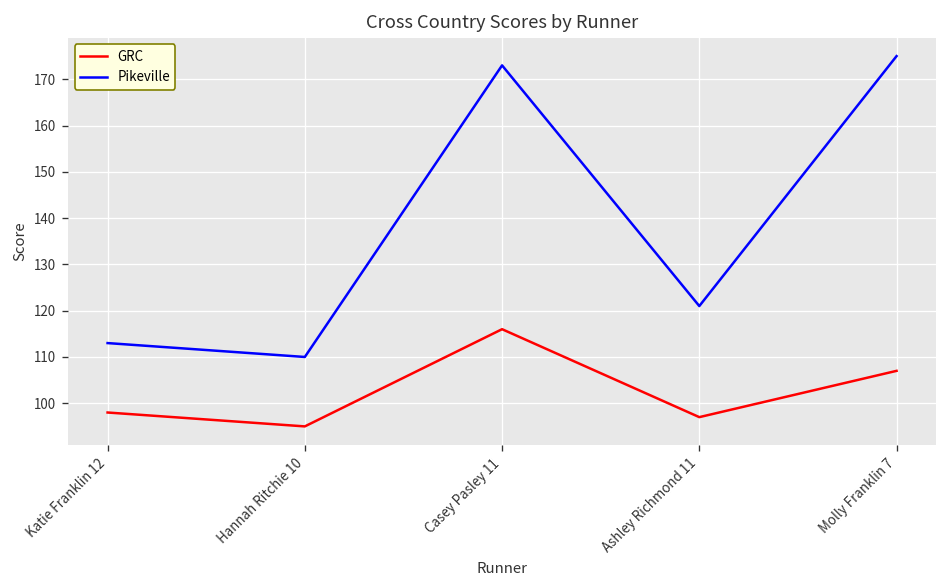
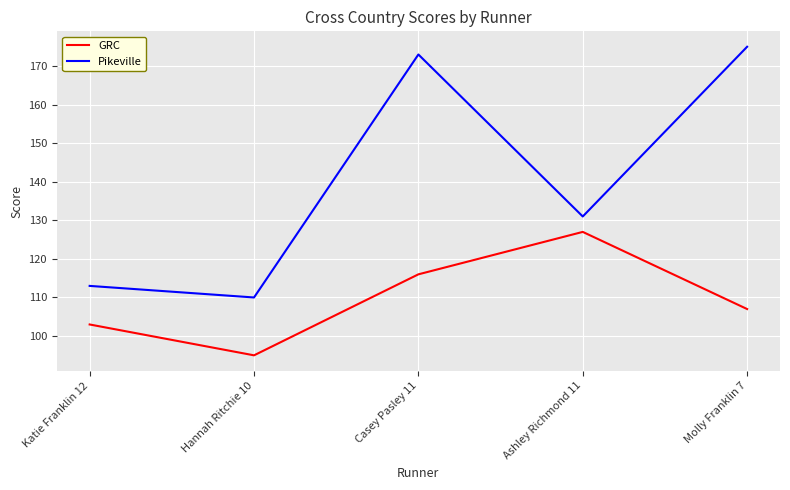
GRC, Katie Franklin 12: 98 -> 103
GRC, Ashley Richmond 11: 97 -> 127
Pikeville, Ashley Richmond 11: 121 -> 131
